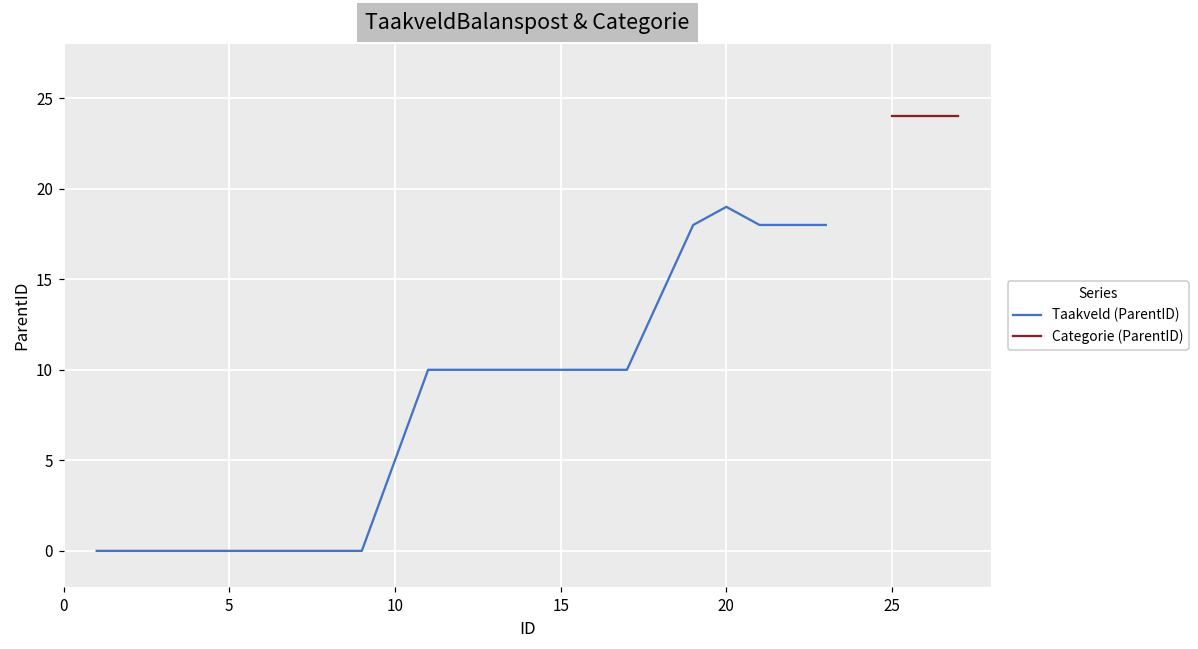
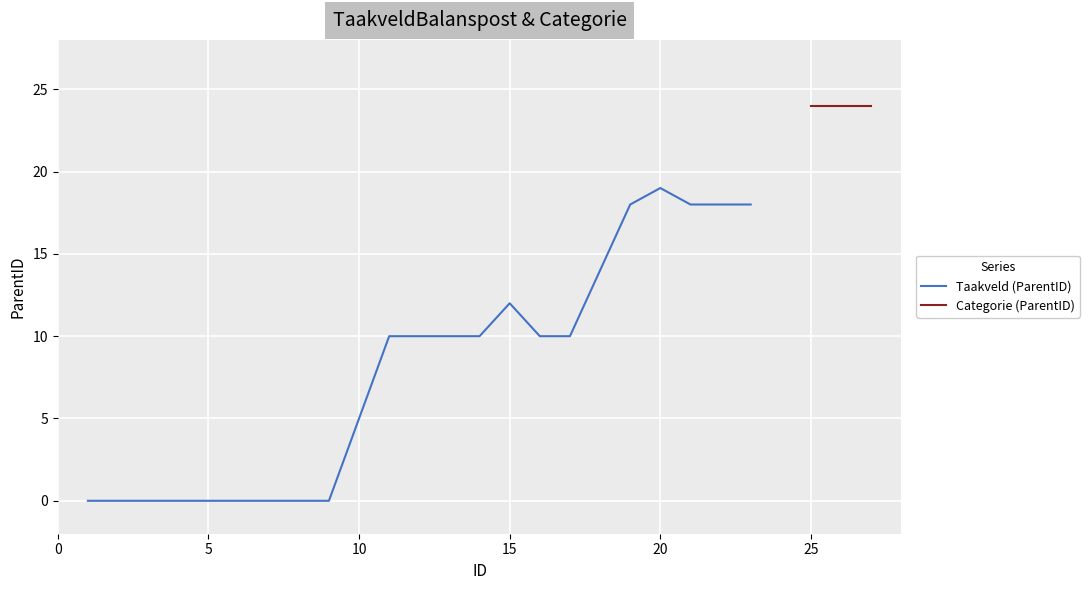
Taakveld (ParentID), 15: 10 -> 12
